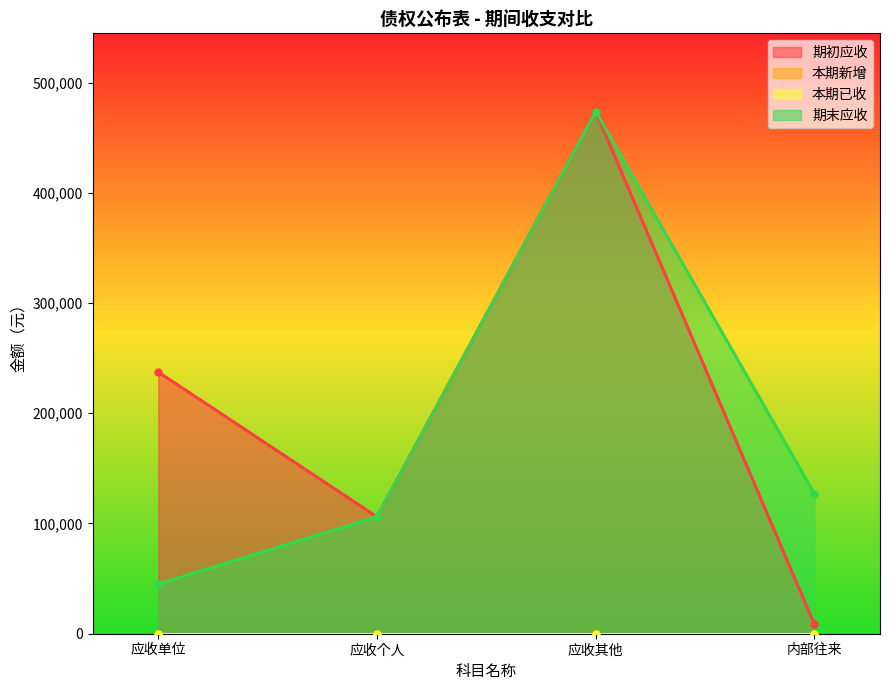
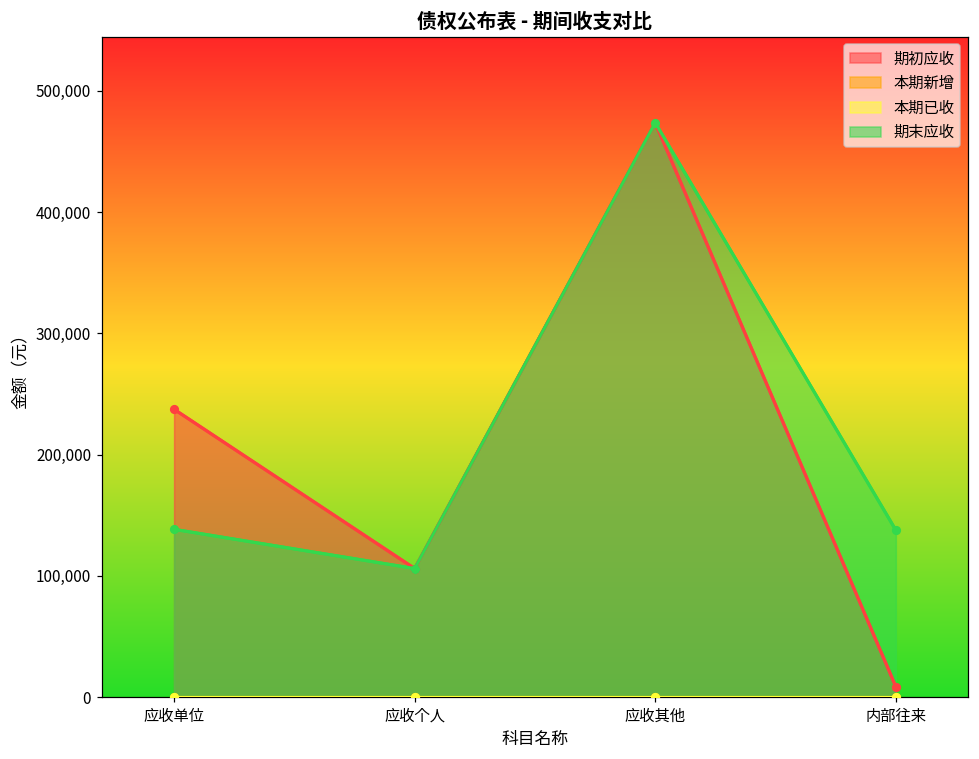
期末应收, 应收单位: 45,000 -> 138,000
期末应收, 内部往来: 127,000 -> 138,000
